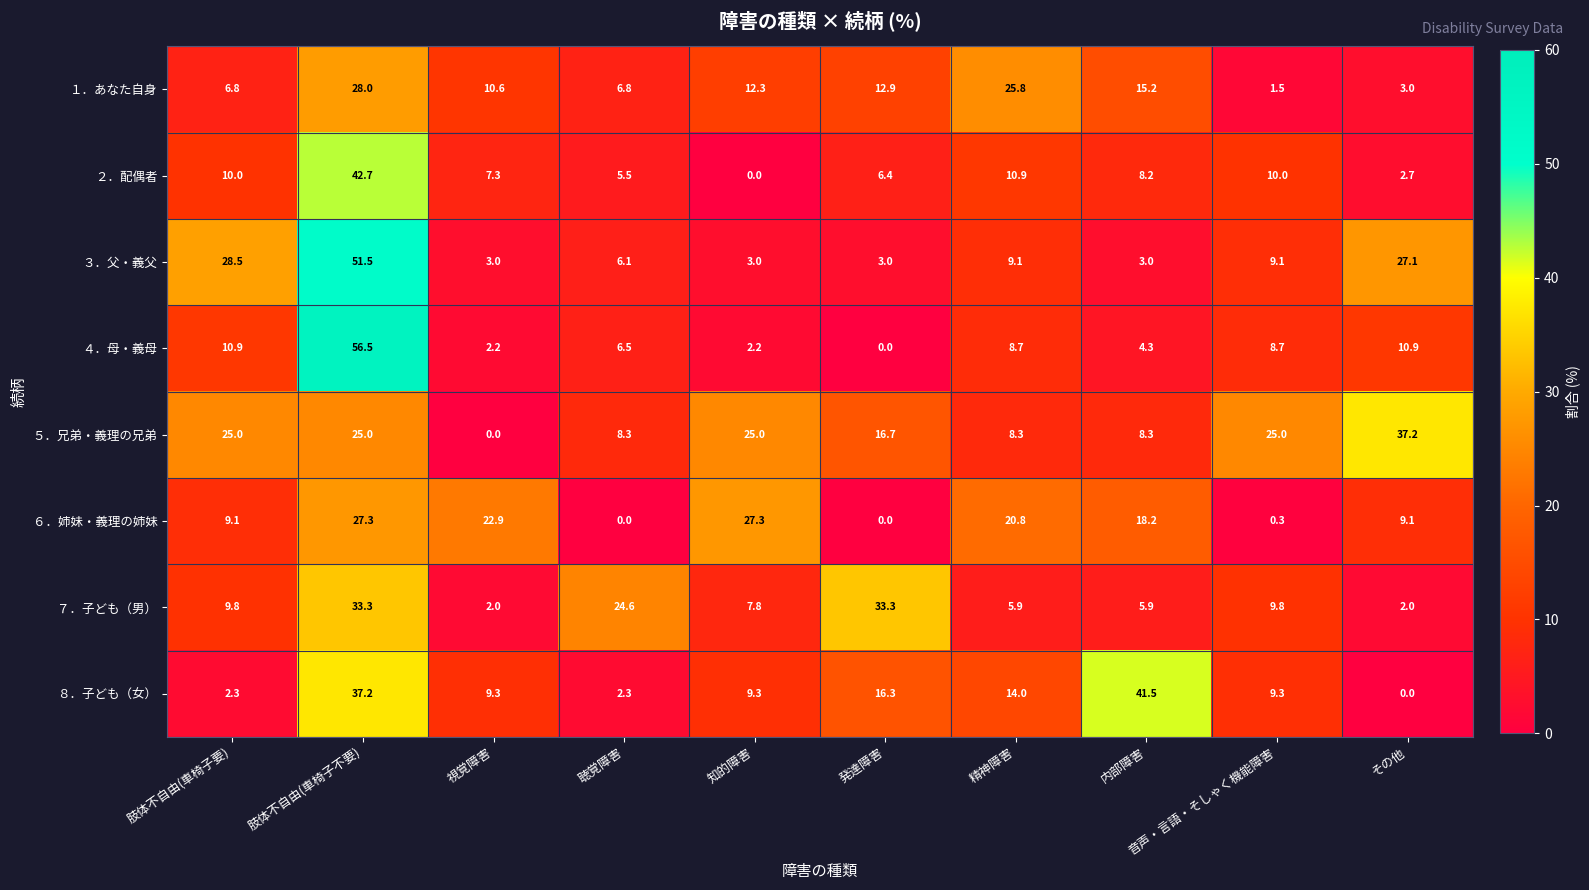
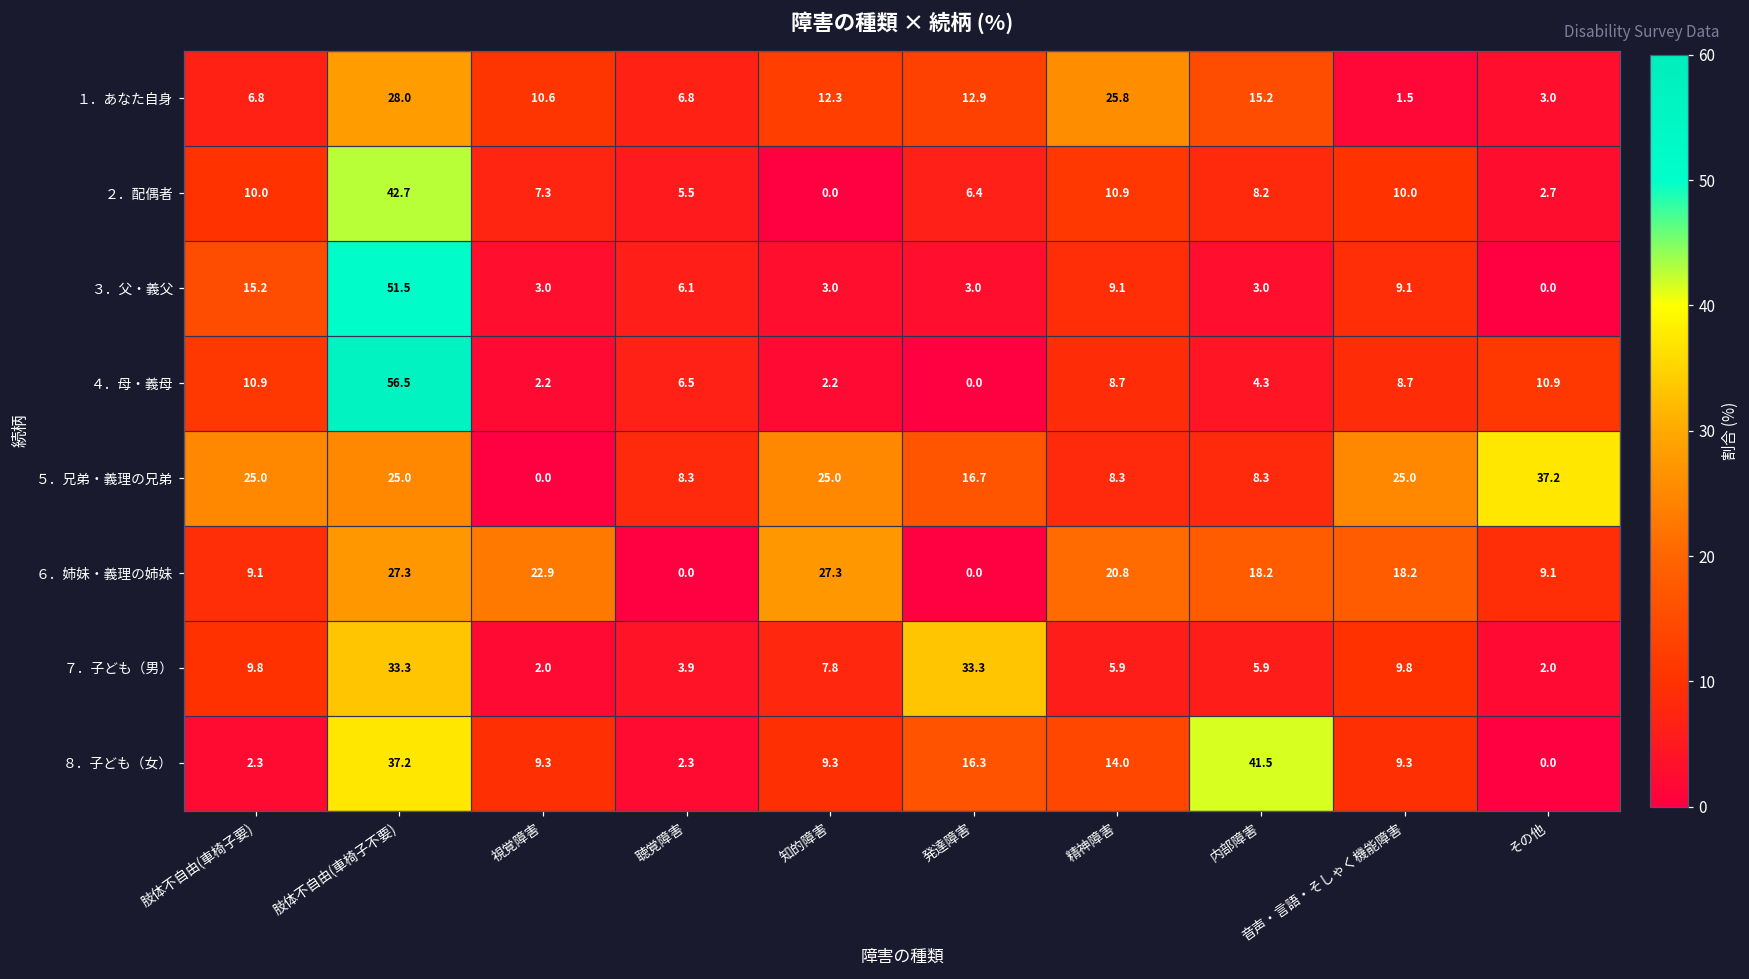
３．父・義父, 肢体不自由(車椅子要): 28.5 -> 15.2
３．父・義父, その他: 27.1 -> 0.0
６．姉妹・義理の姉妹, 音声・言語・そしゃく機能障害: 0.3 -> 18.2
７．子ども（男）, 聴覚障害: 24.6 -> 3.9
